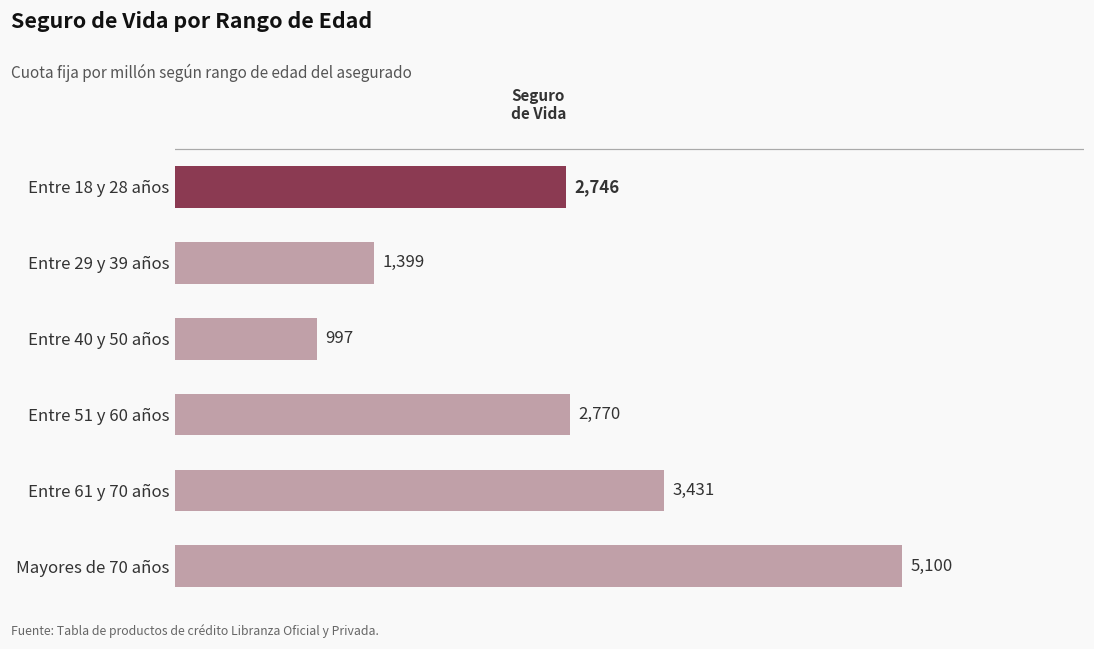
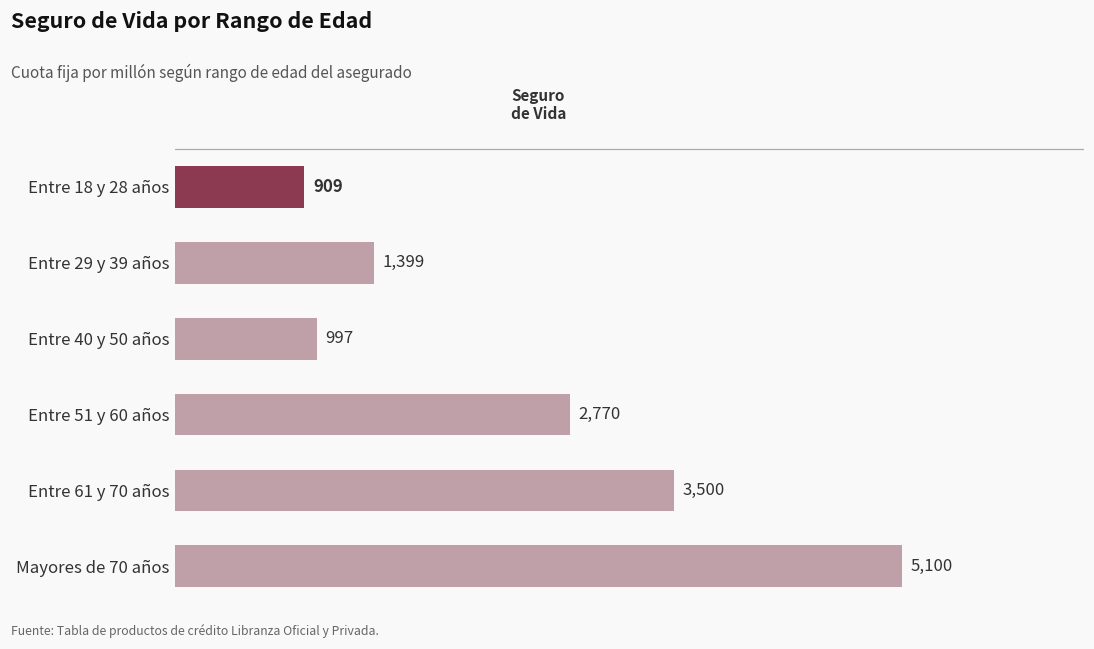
Entre 18 y 28 años: 2,746 -> 909
Entre 61 y 70 años: 3,431 -> 3,500
